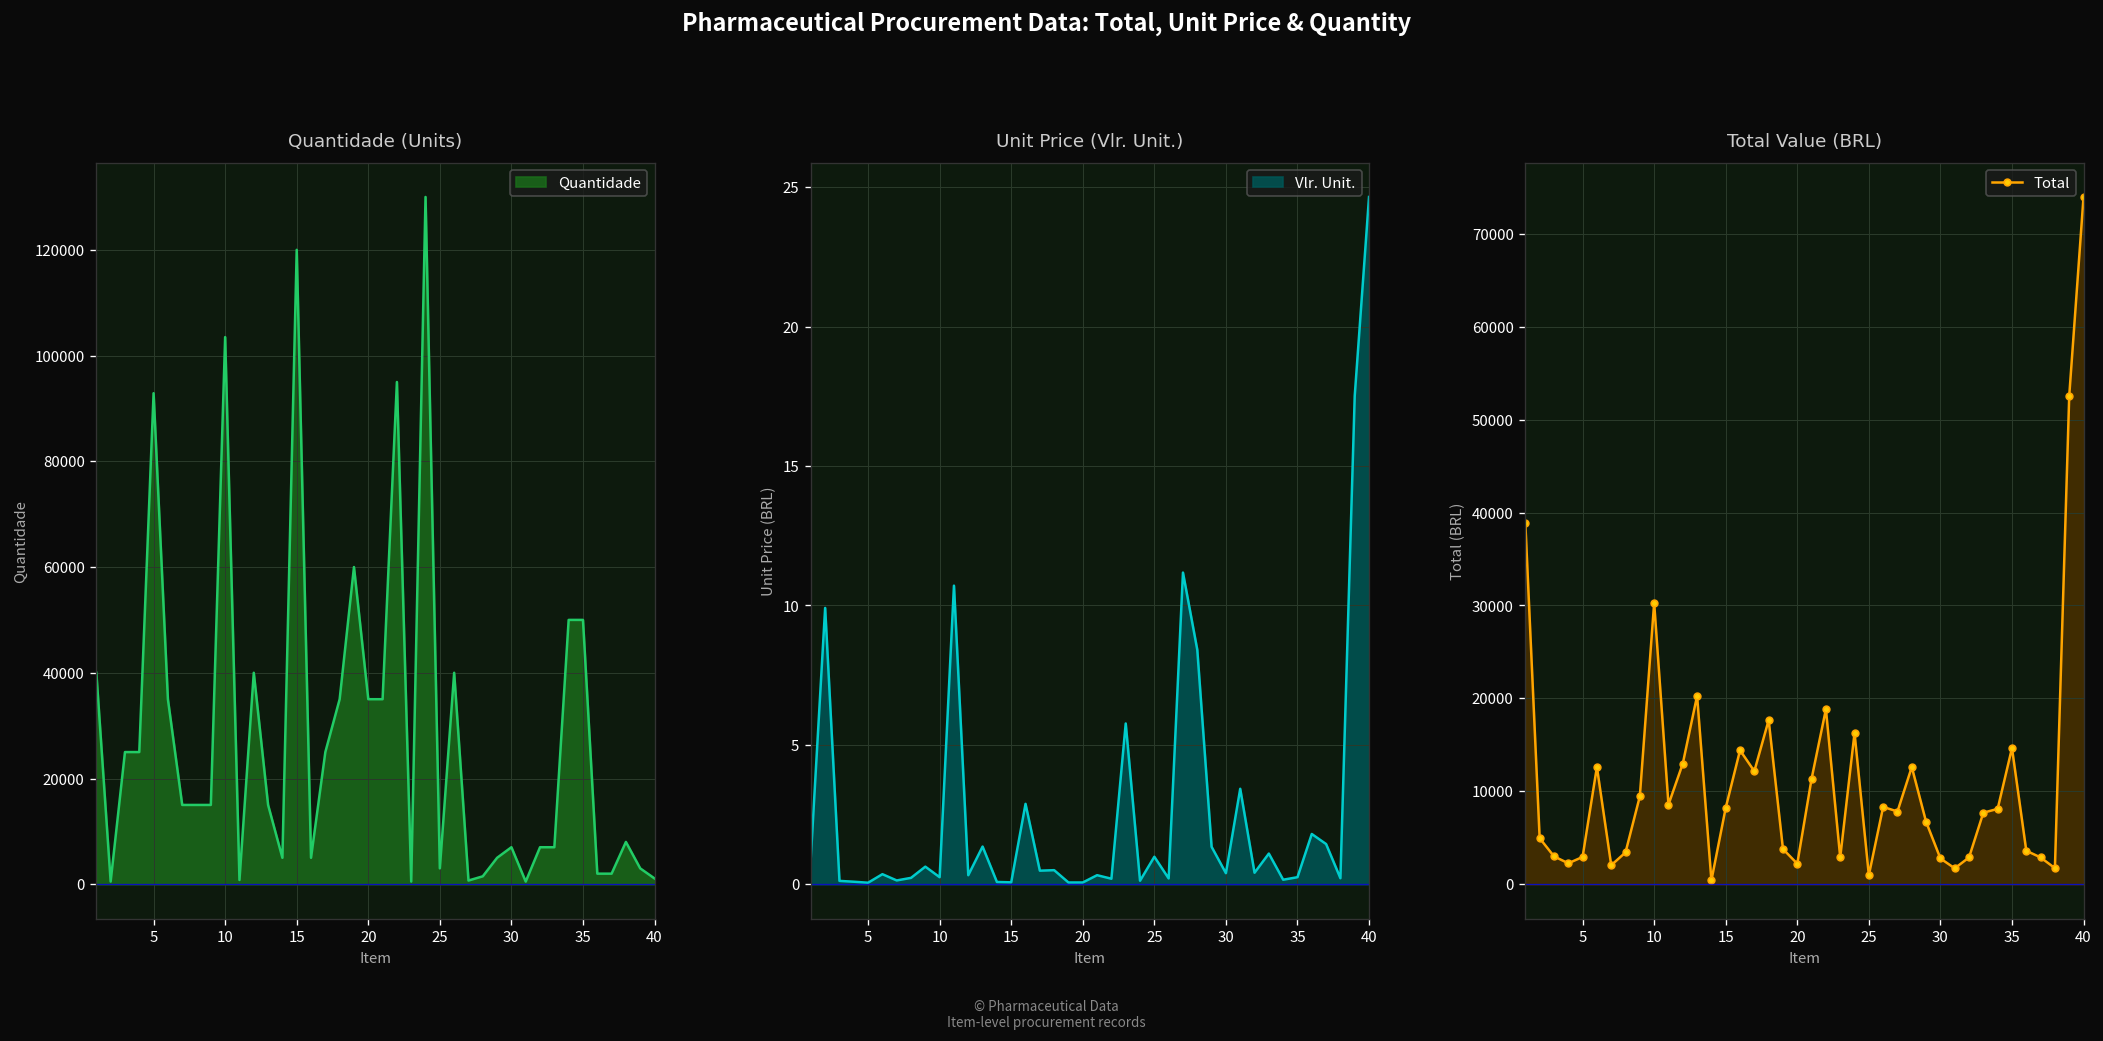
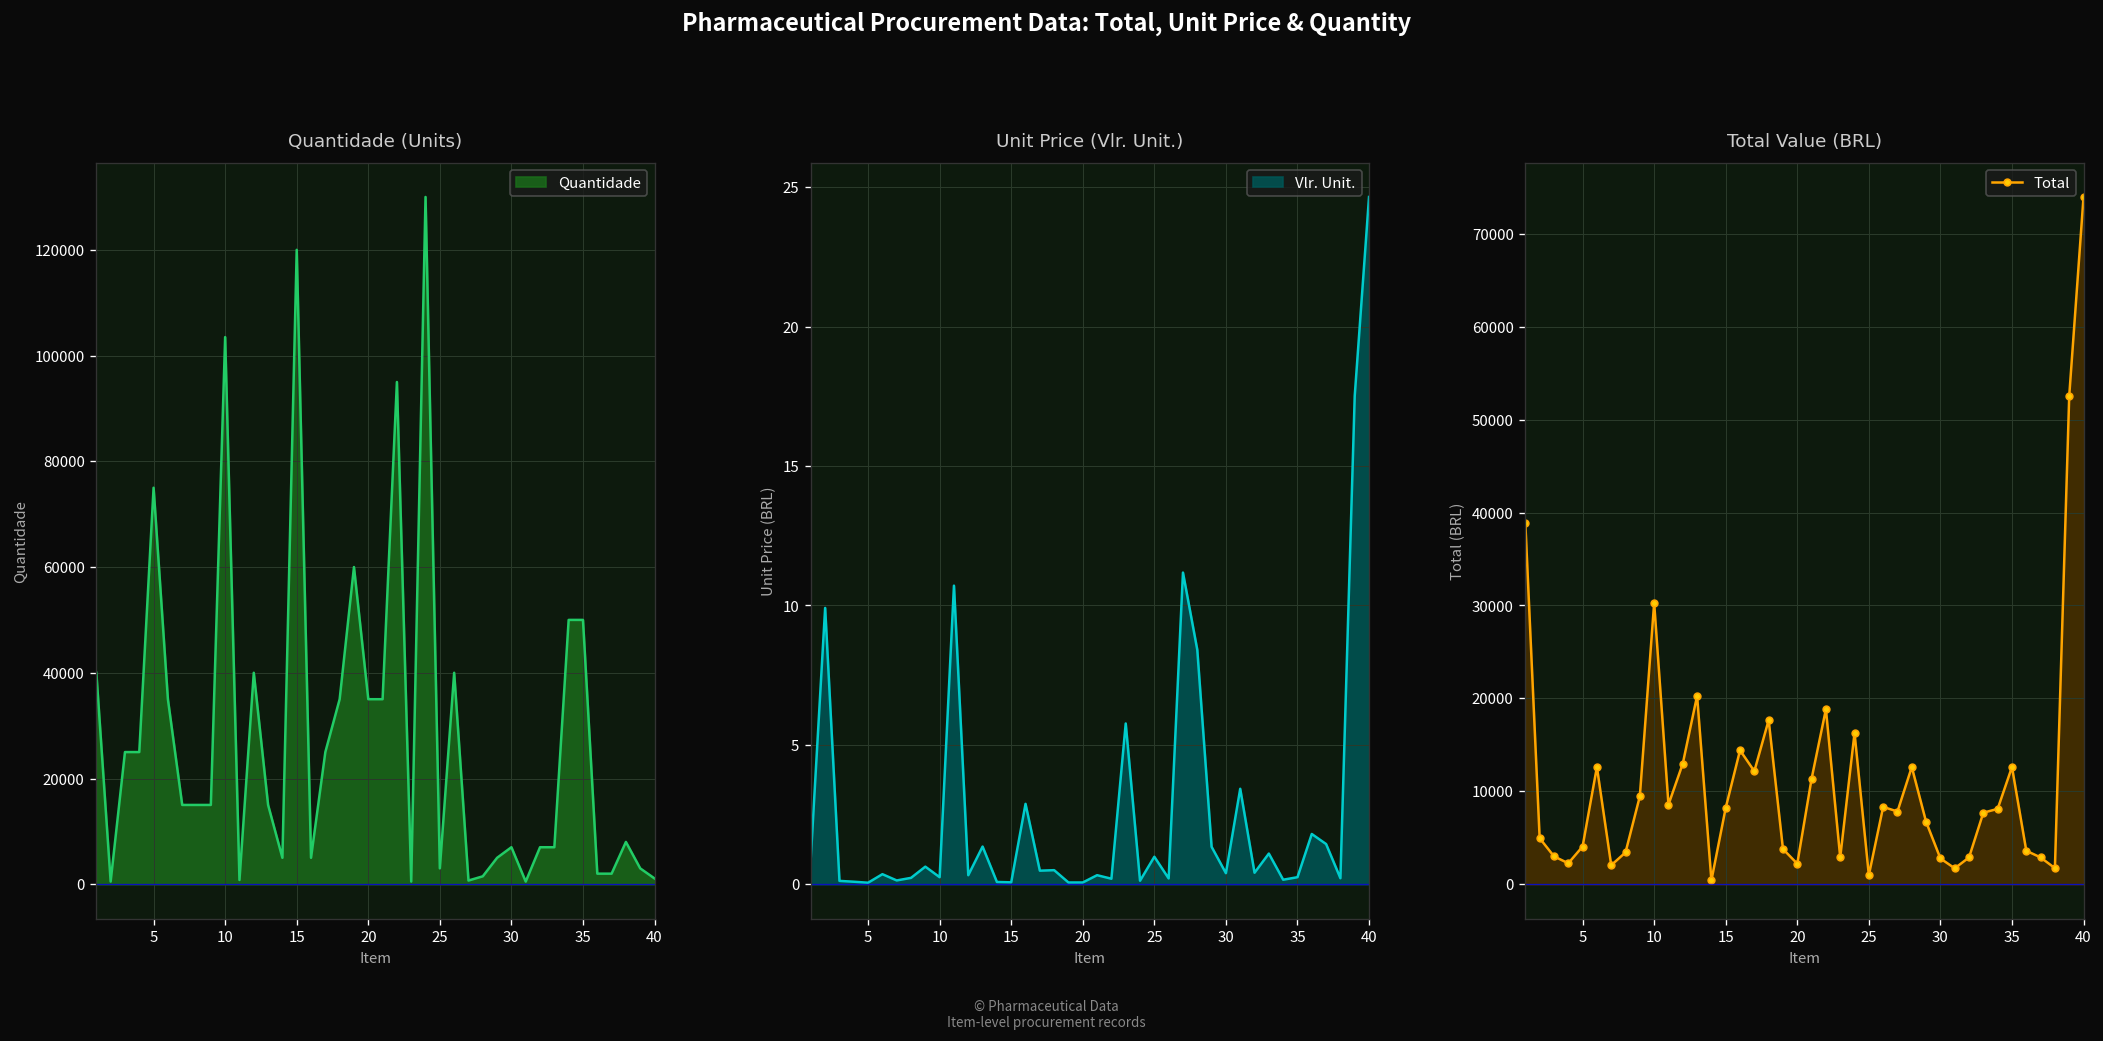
Quantidade (Units), 5: 93000 -> 75000
Total Value (BRL), 5: 3000 -> 4000
Total Value (BRL), 35: 15000 -> 13000
